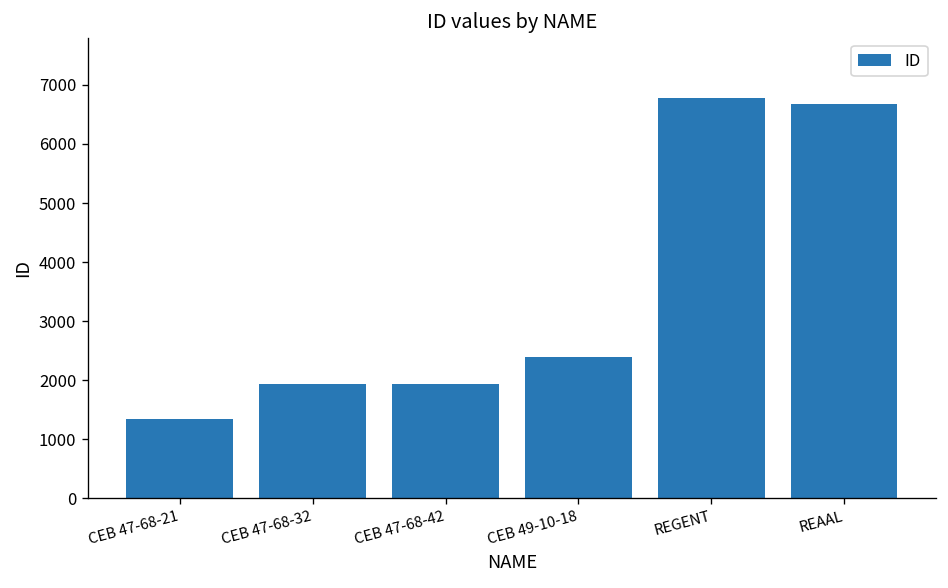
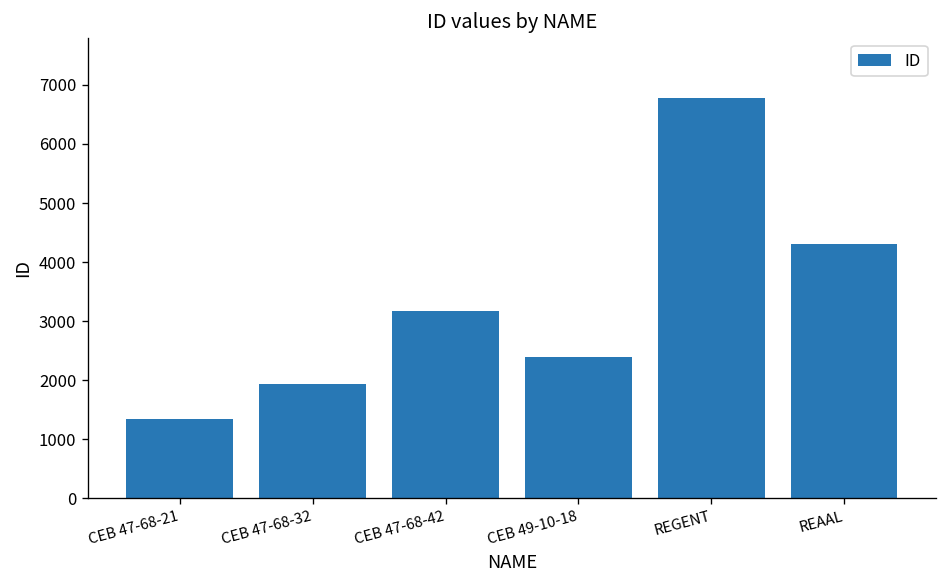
CEB 47-68-42: 1900 -> 3200
REAAL: 6700 -> 4300
